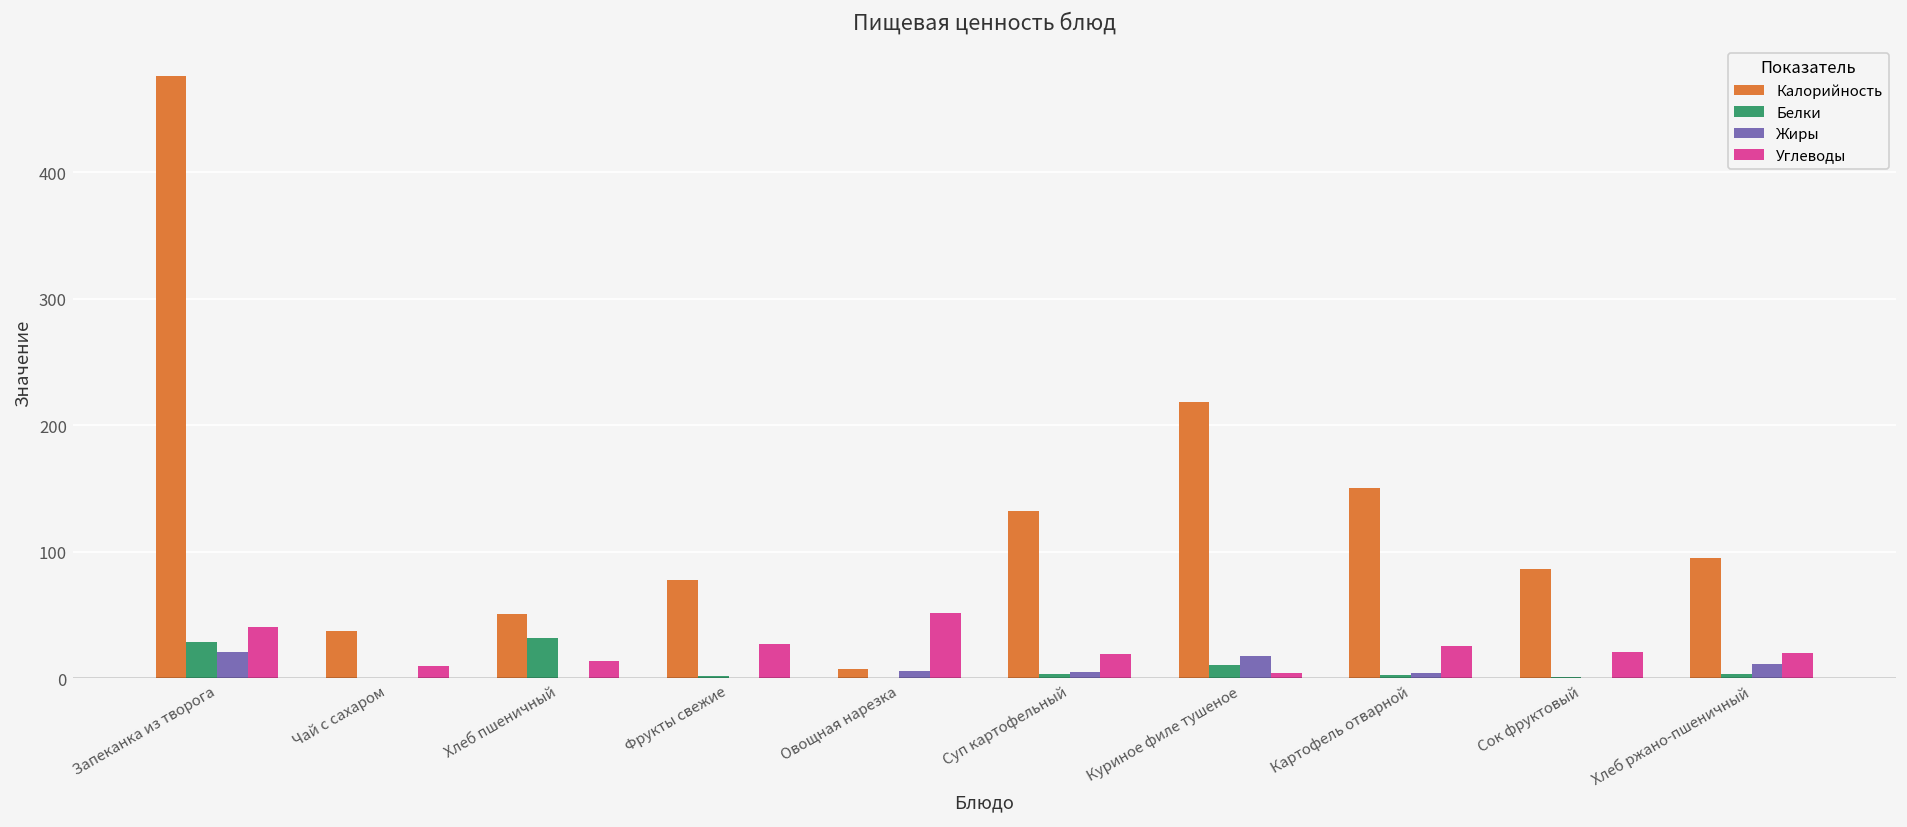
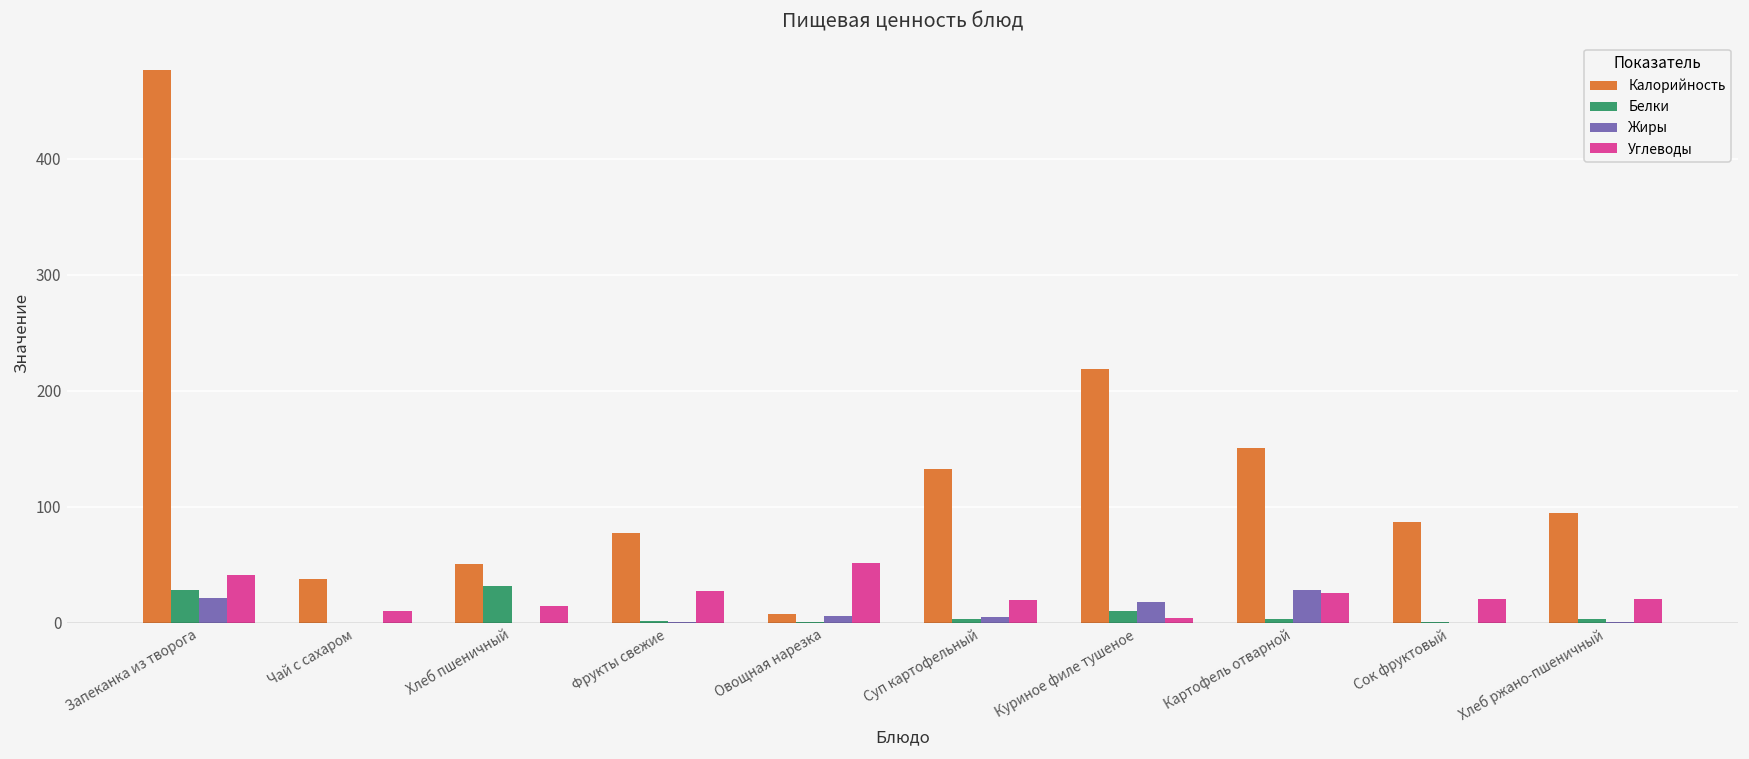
Жиры, Картофель отварной: 4 -> 28
Жиры, Хлеб ржано-пшеничный: 11 -> 1
